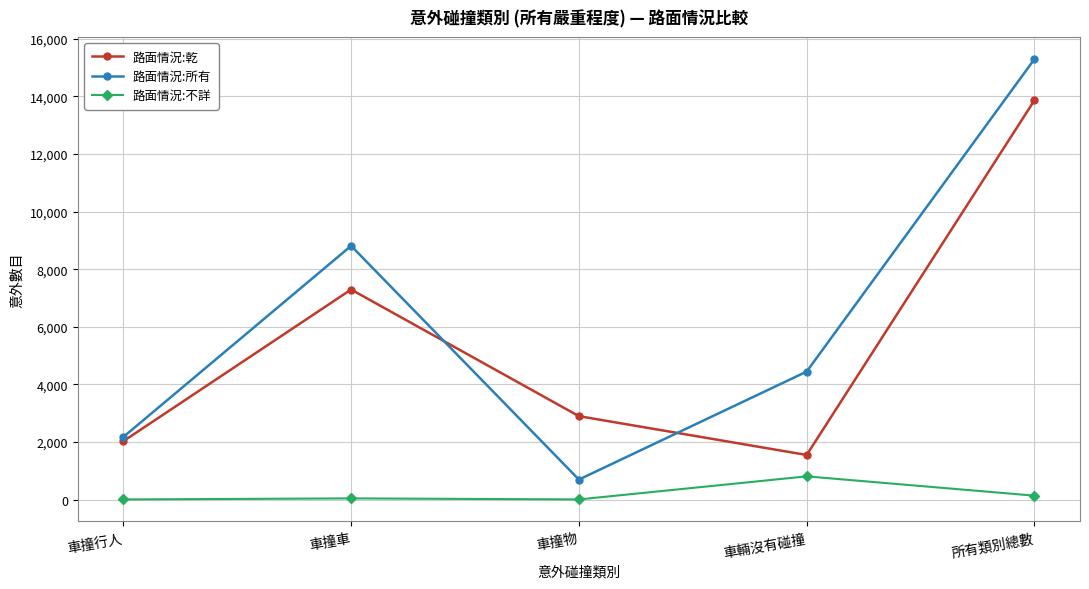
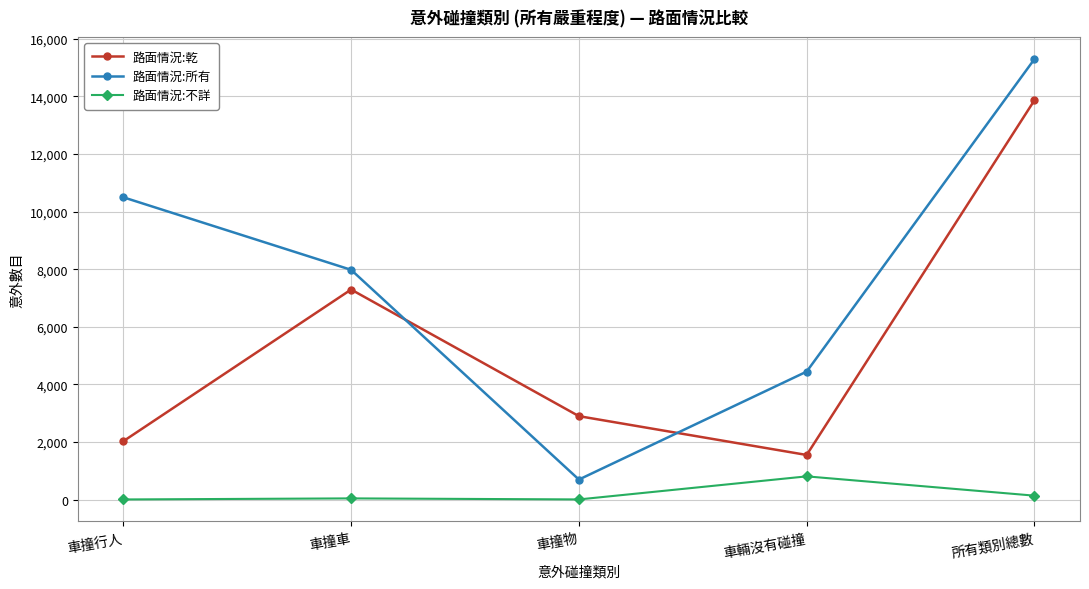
路面情況:所有, 車撞行人: 2,200 -> 10,500
路面情況:所有, 車撞車: 8,800 -> 8,000
